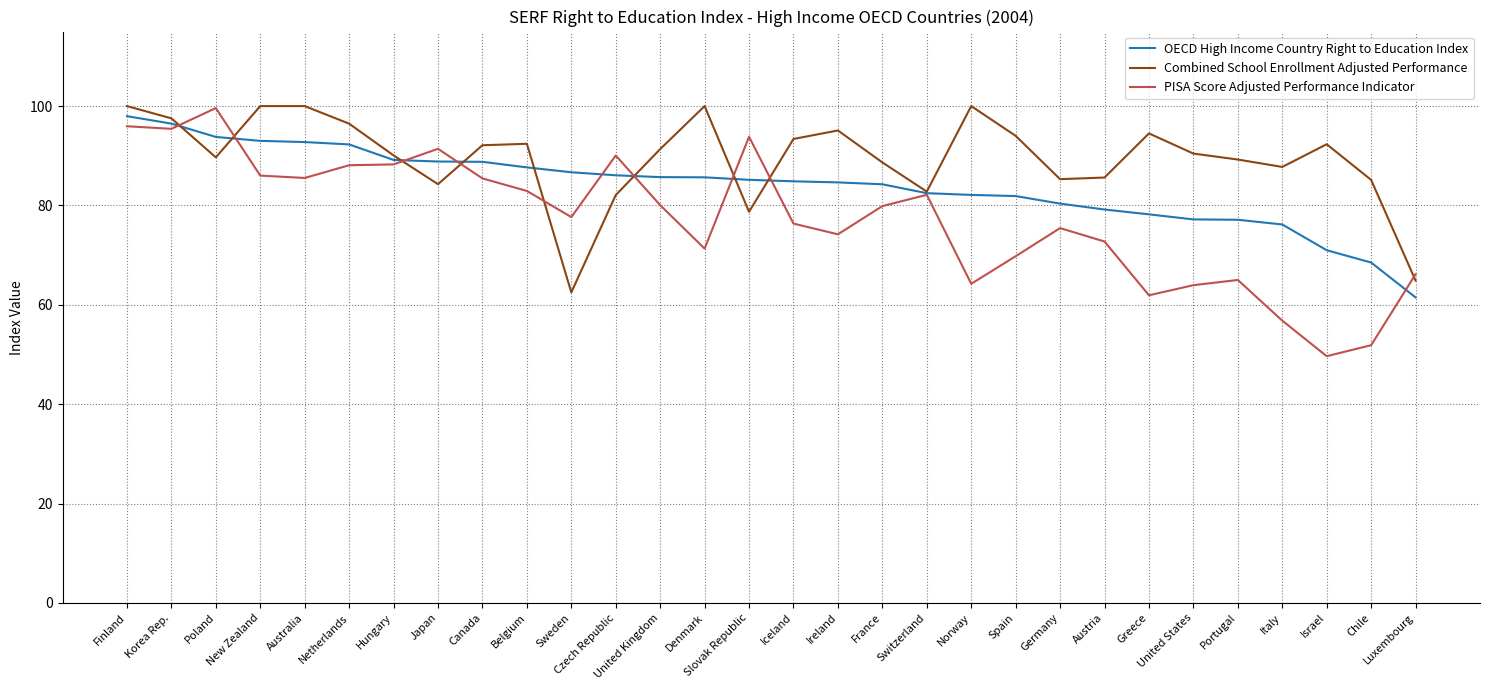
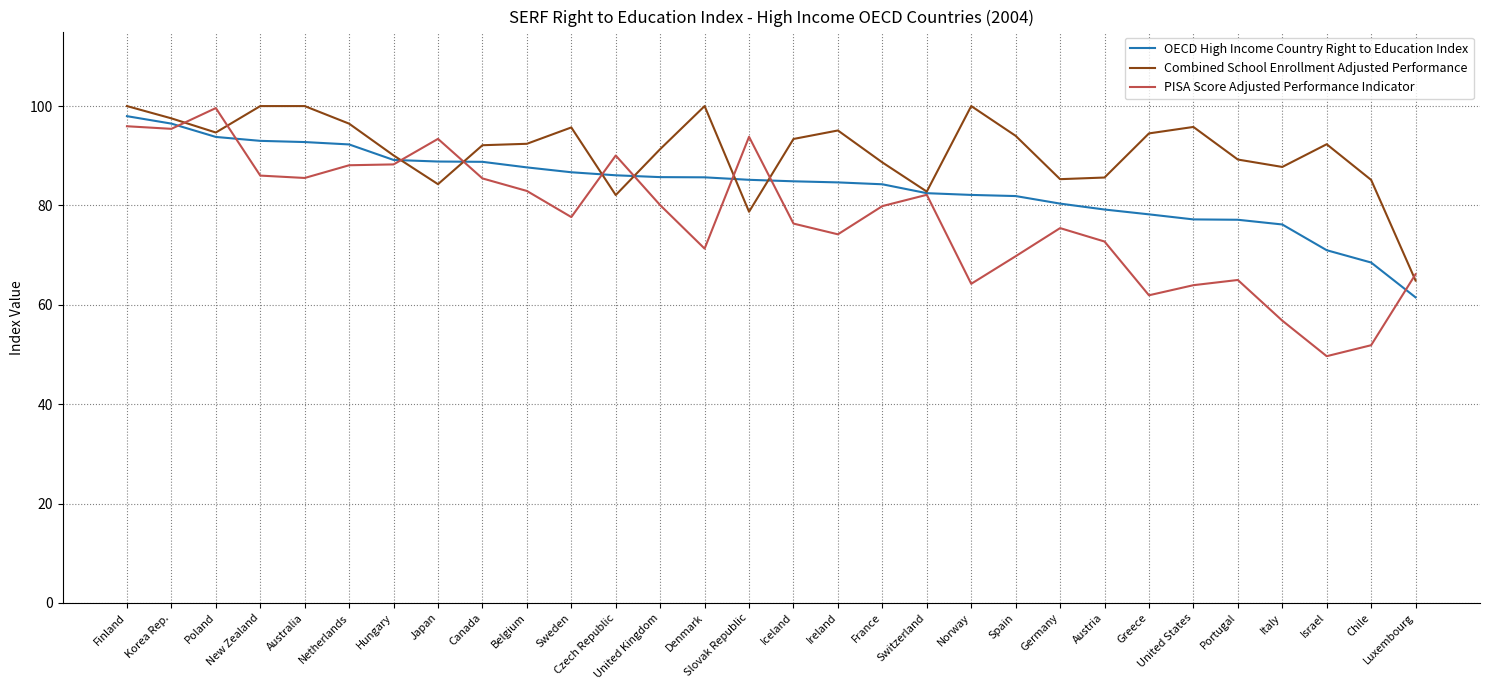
Combined School Enrollment Adjusted Performance, Poland: 90 -> 95
PISA Score Adjusted Performance Indicator, Japan: 91 -> 93
Combined School Enrollment Adjusted Performance, Sweden: 63 -> 96
Combined School Enrollment Adjusted Performance, United States: 90 -> 96
